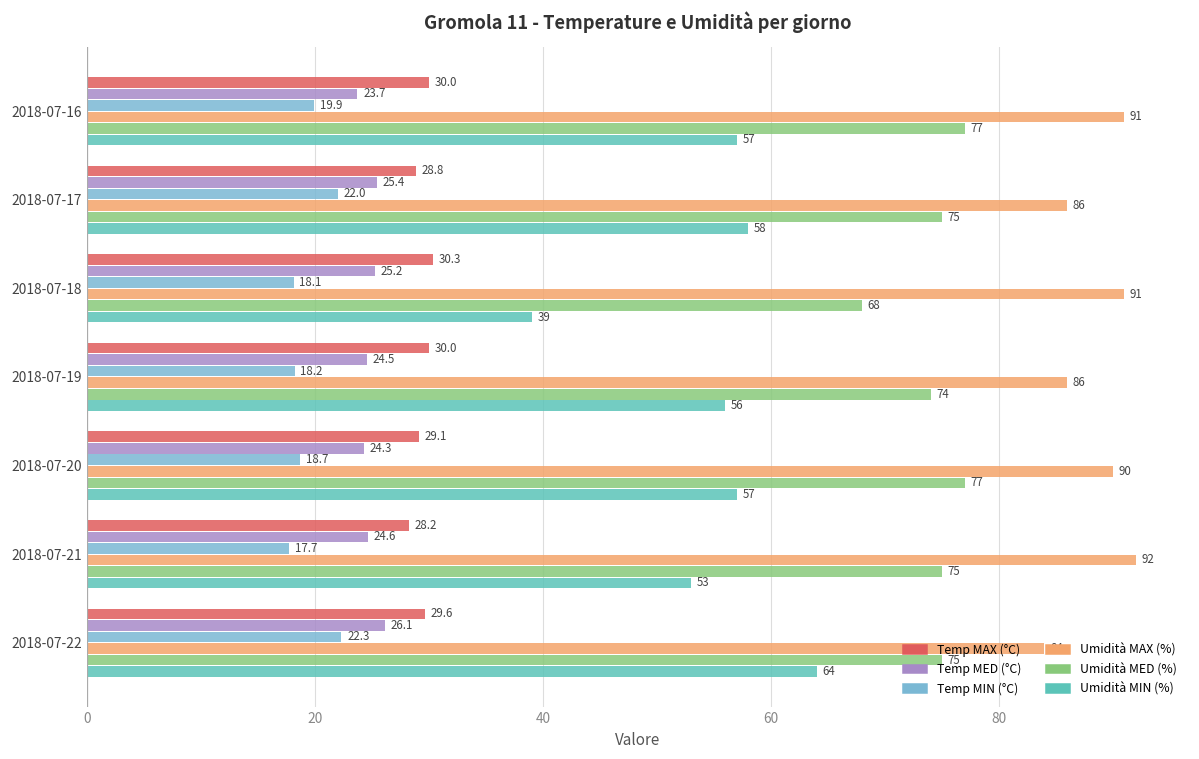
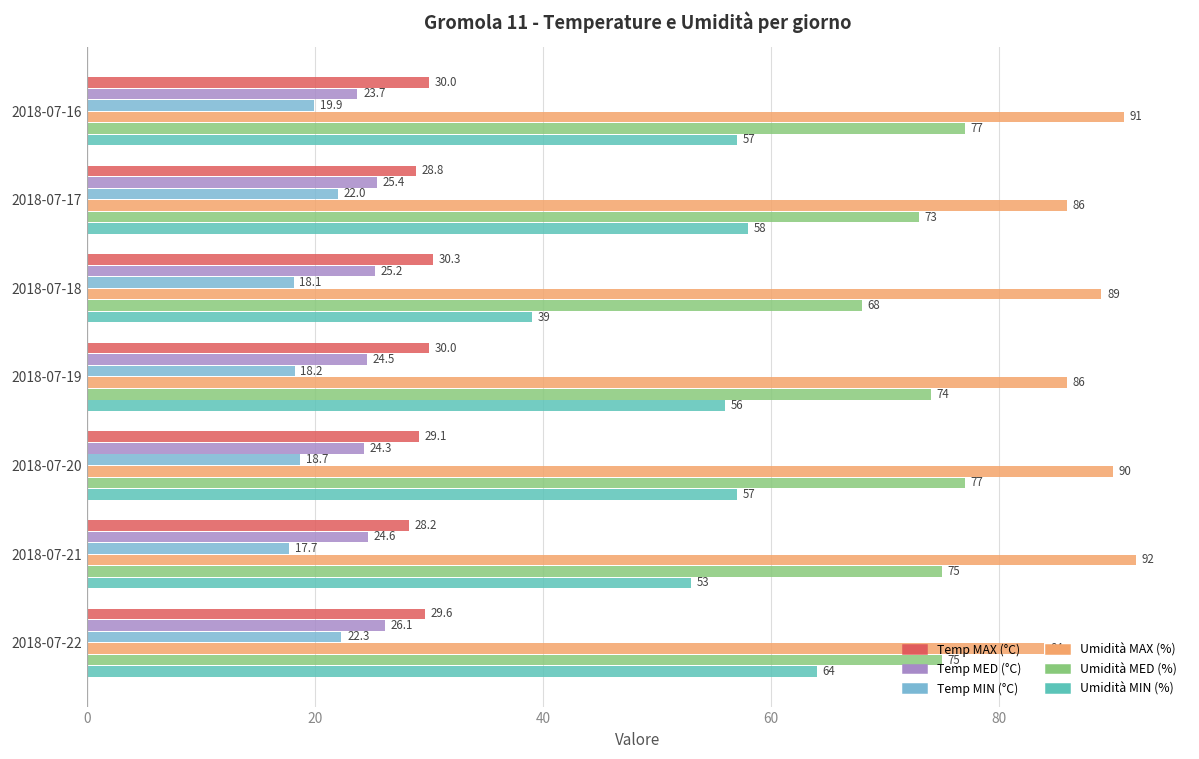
Umidità MED (%), 2018-07-17: 75 -> 73
Umidità MAX (%), 2018-07-18: 91 -> 89
